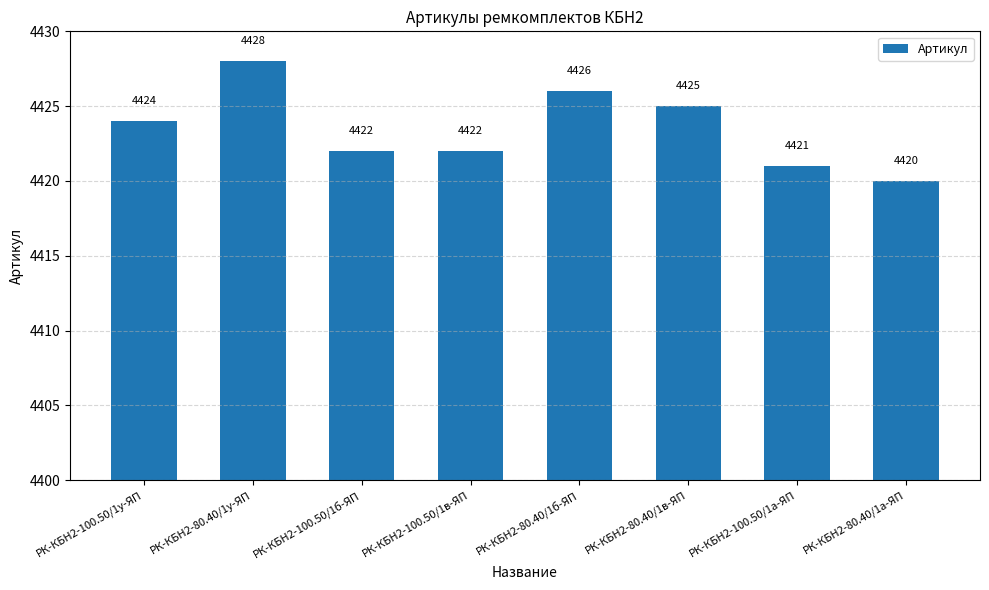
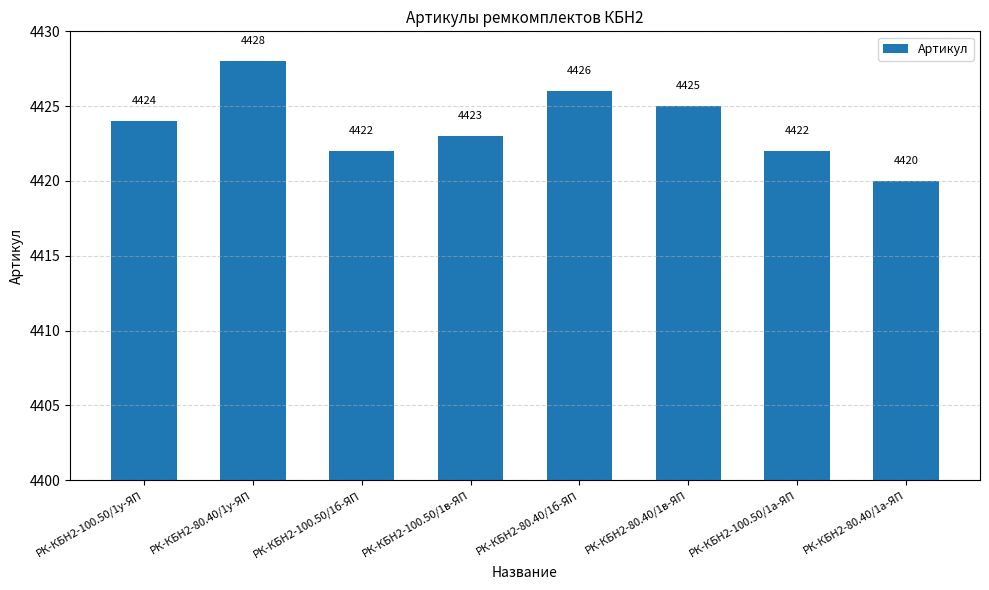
РК-КБН2-100.50/1в-ЯП: 4422 -> 4423
РК-КБН2-100.50/1а-ЯП: 4421 -> 4422
